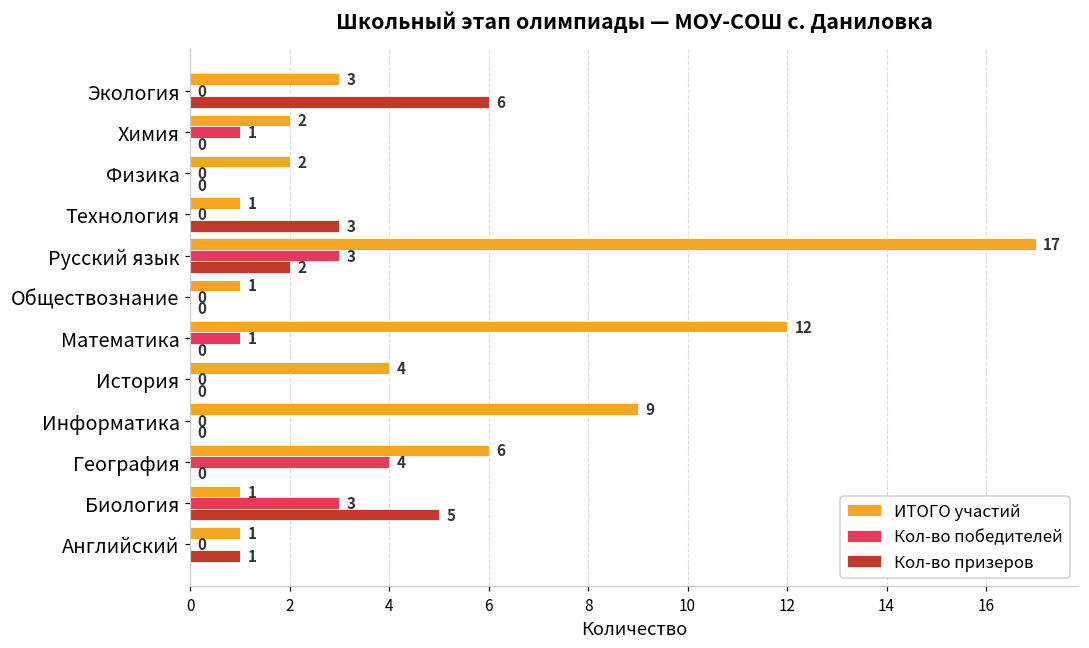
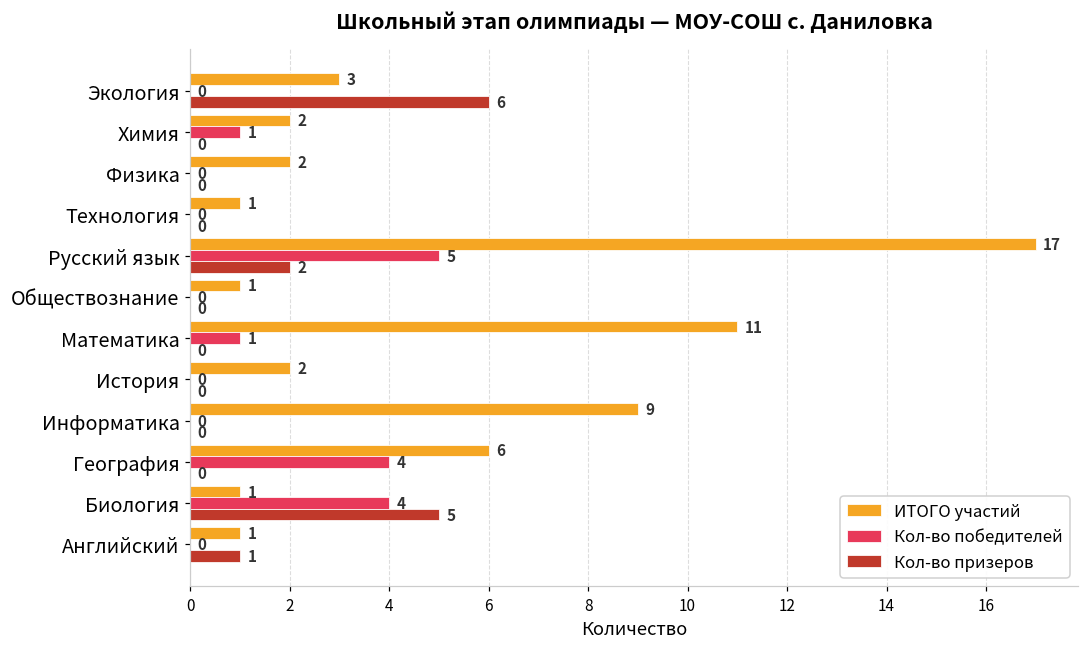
Кол-во призеров, Технология: 3 -> 0
Кол-во победителей, Русский язык: 3 -> 5
ИТОГО участий, Математика: 12 -> 11
ИТОГО участий, История: 4 -> 2
Кол-во победителей, Биология: 3 -> 4
